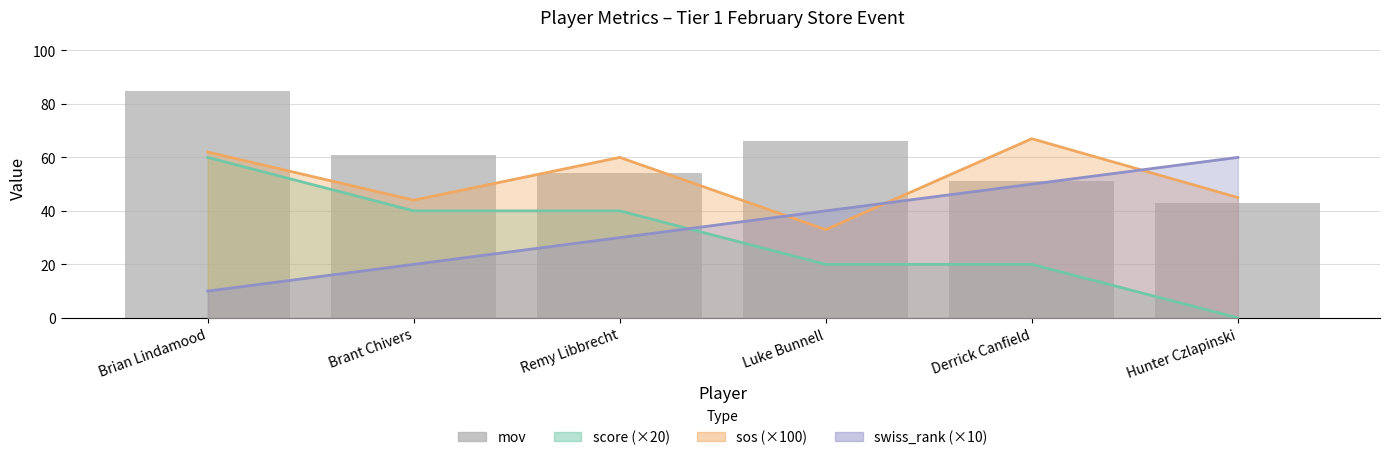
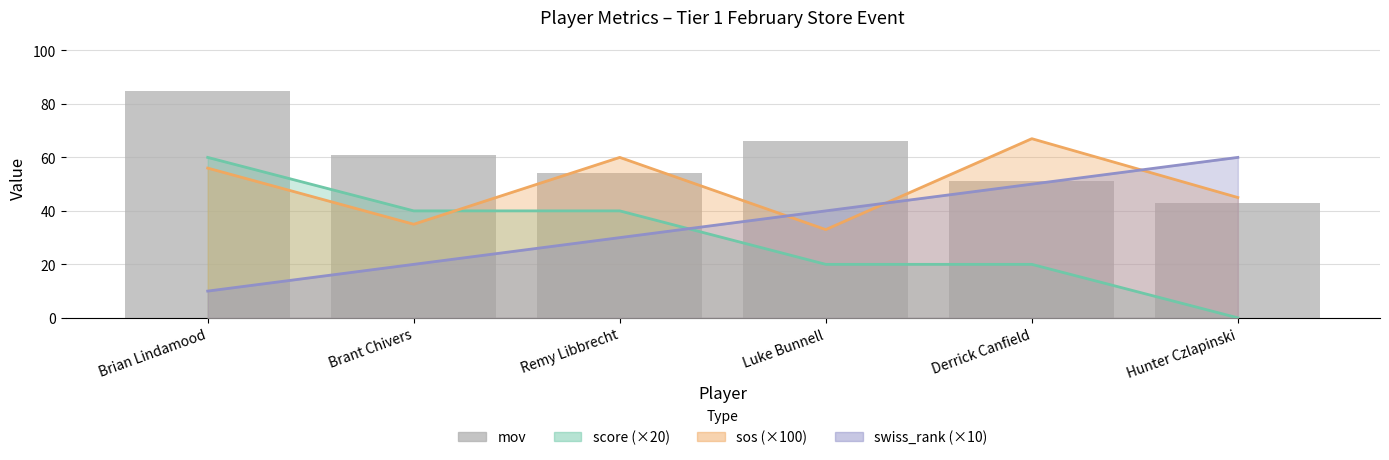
sos (×100), Brian Lindamood: 62 -> 56
sos (×100), Brant Chivers: 44 -> 35
